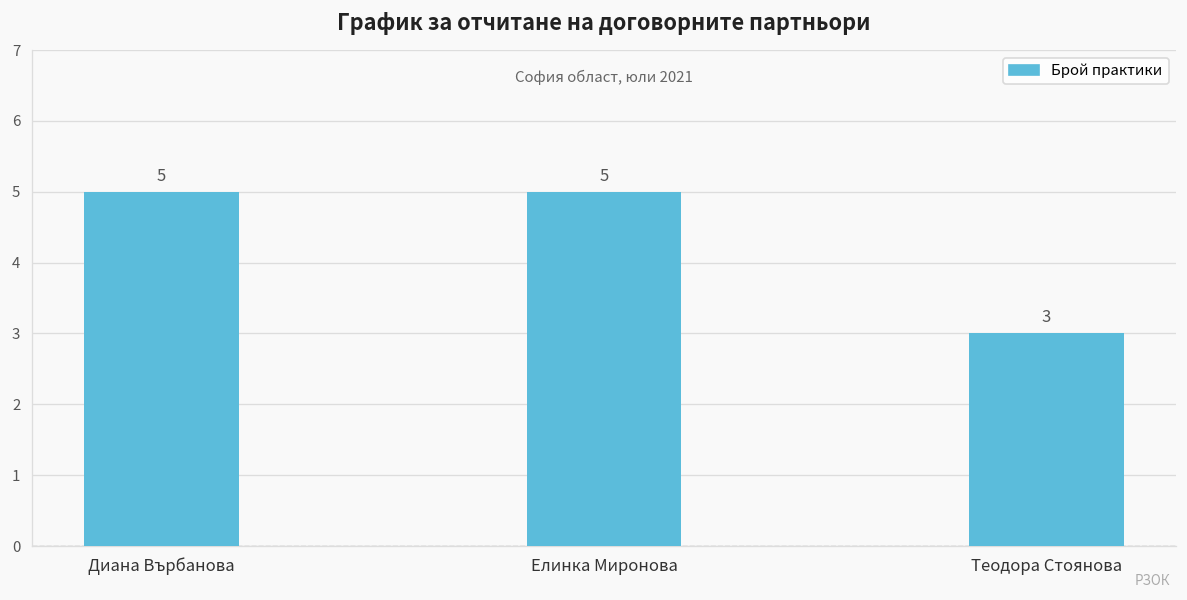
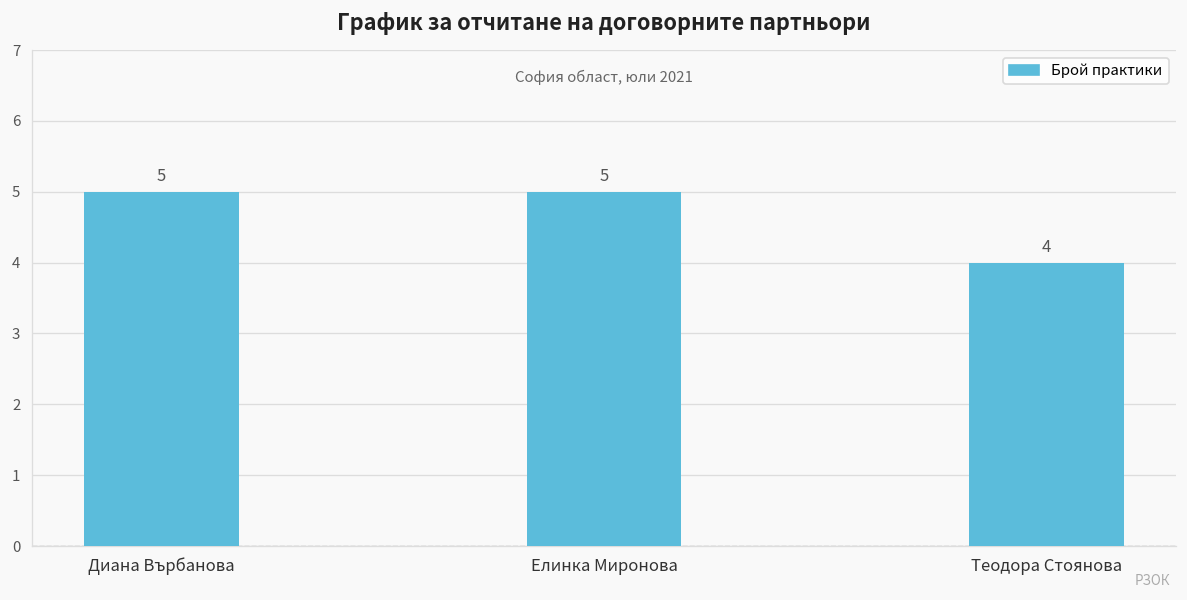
Теодора Стоянова: 3 -> 4
